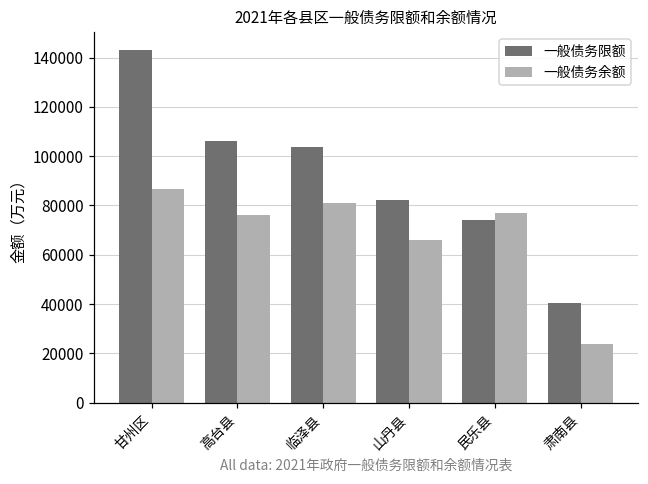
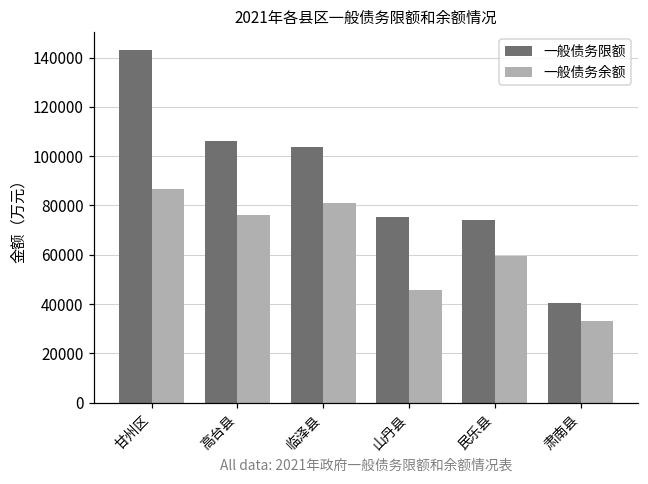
一般债务限额, 山丹县: 82000 -> 75000
一般债务余额, 山丹县: 66000 -> 46000
一般债务余额, 民乐县: 77000 -> 60000
一般债务余额, 肃南县: 24000 -> 33000
